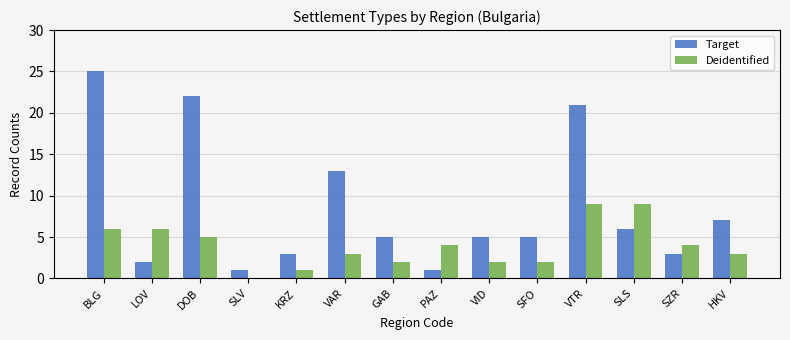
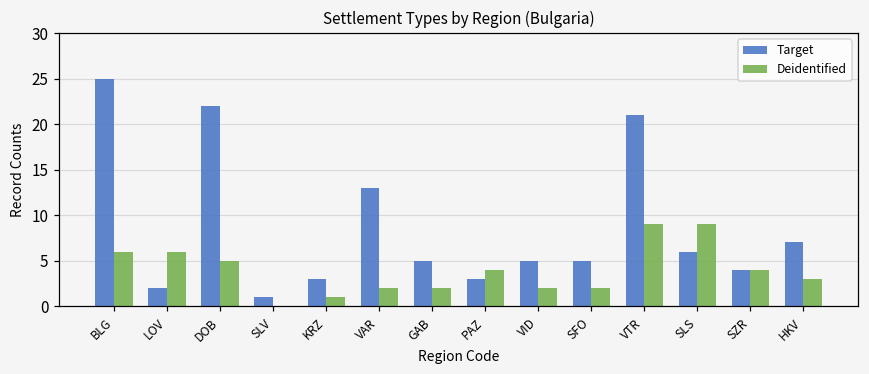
Deidentified, VAR: 3 -> 2
Target, PAZ: 1 -> 3
Target, SZR: 3 -> 4
